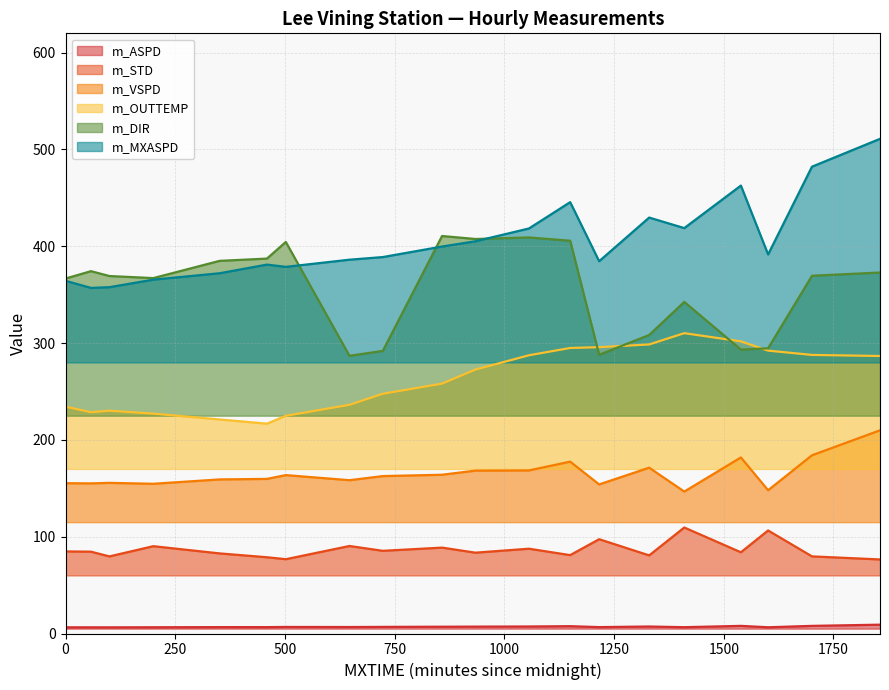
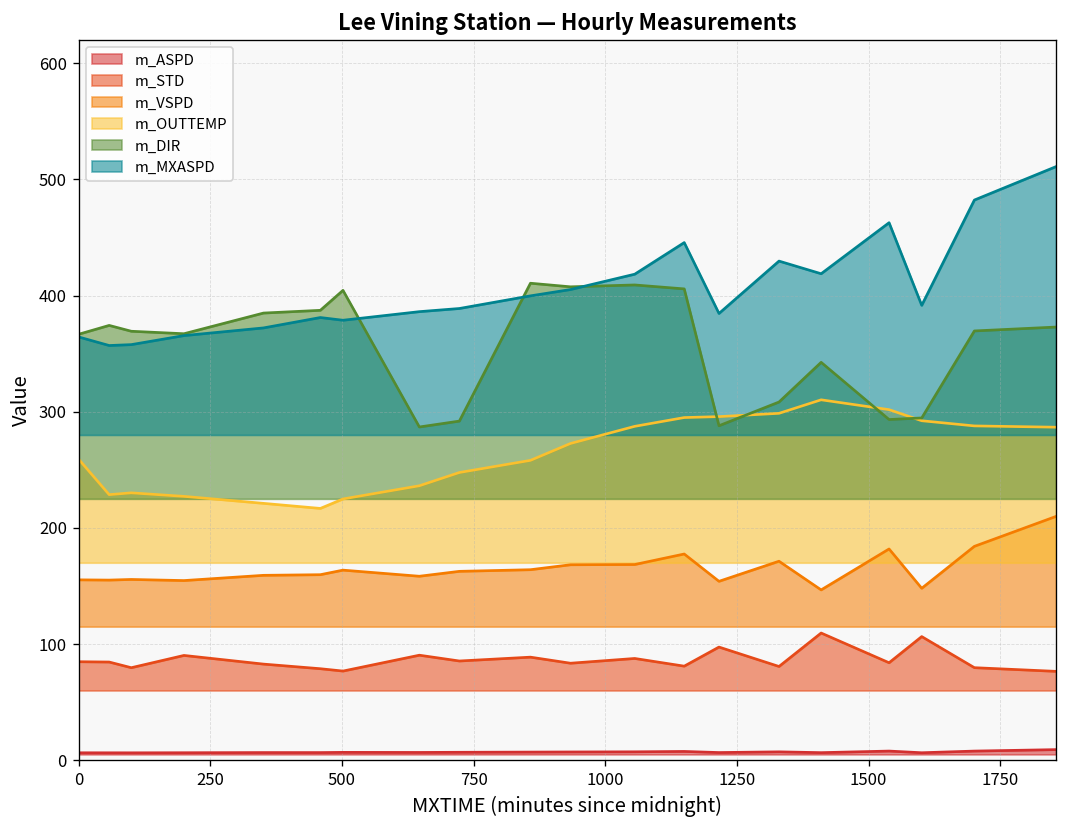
m_OUTTEMP, 0: 230 -> 260
